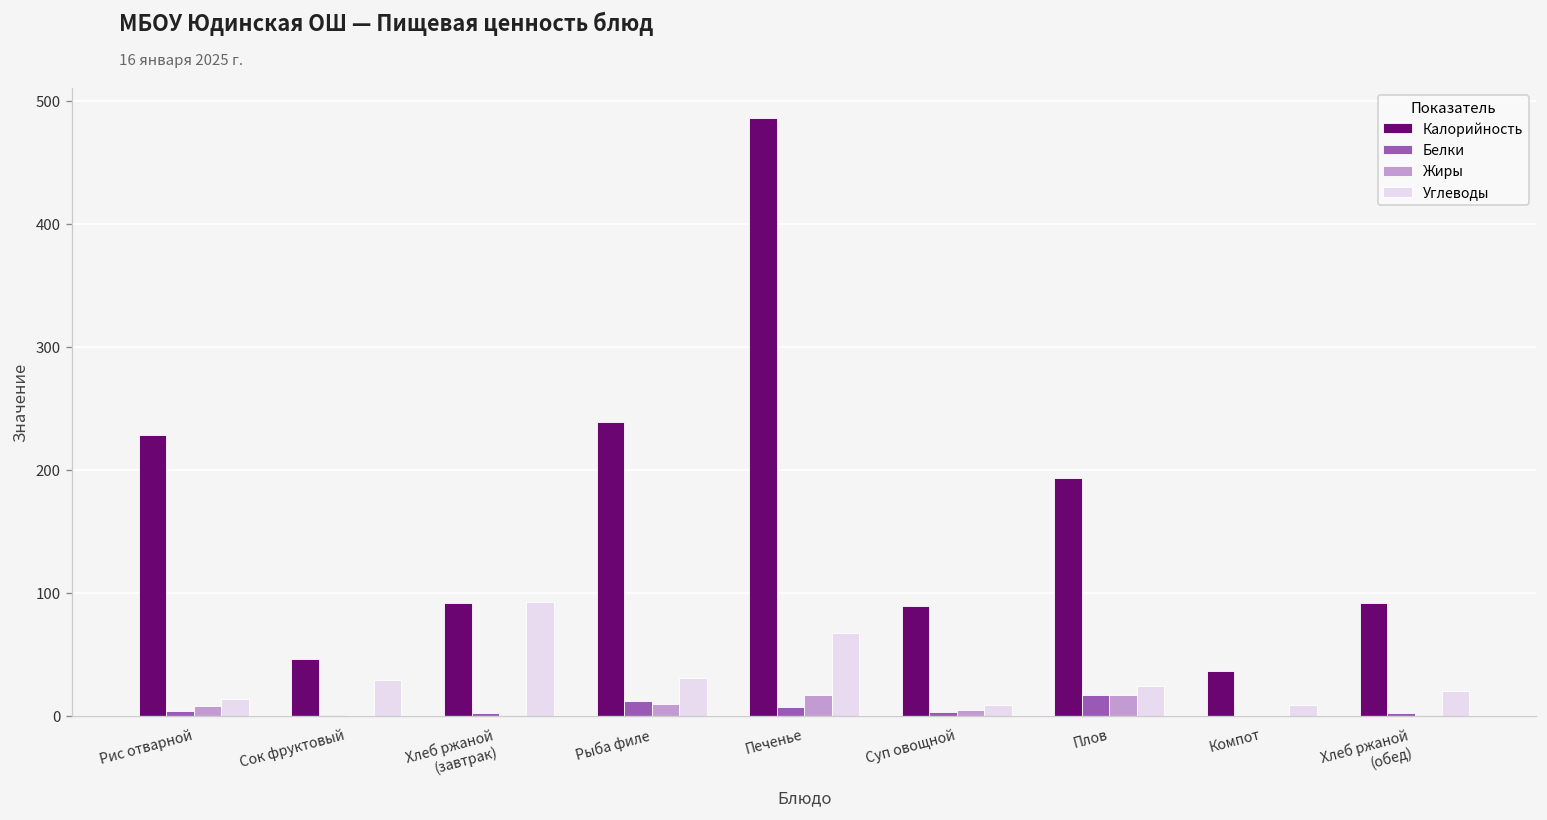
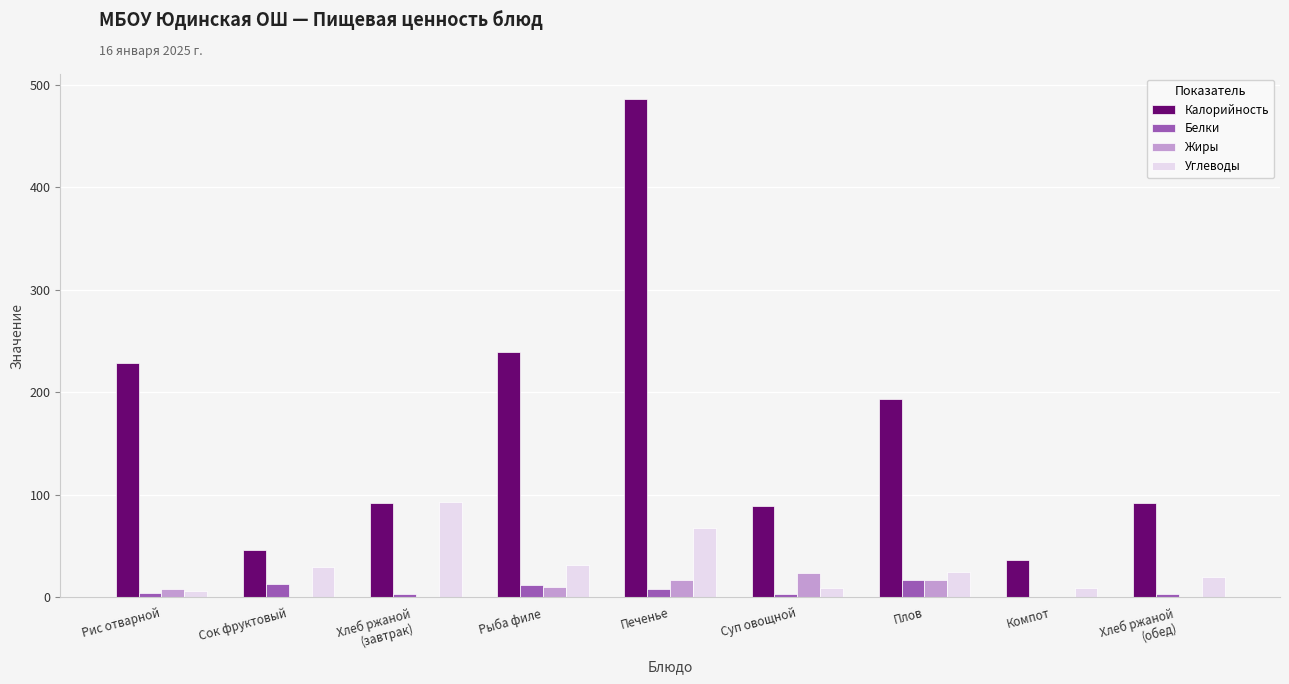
Углеводы, Рис отварной: 14 -> 6
Белки, Сок фруктовый: 1 -> 13
Жиры, Суп овощной: 5 -> 23
